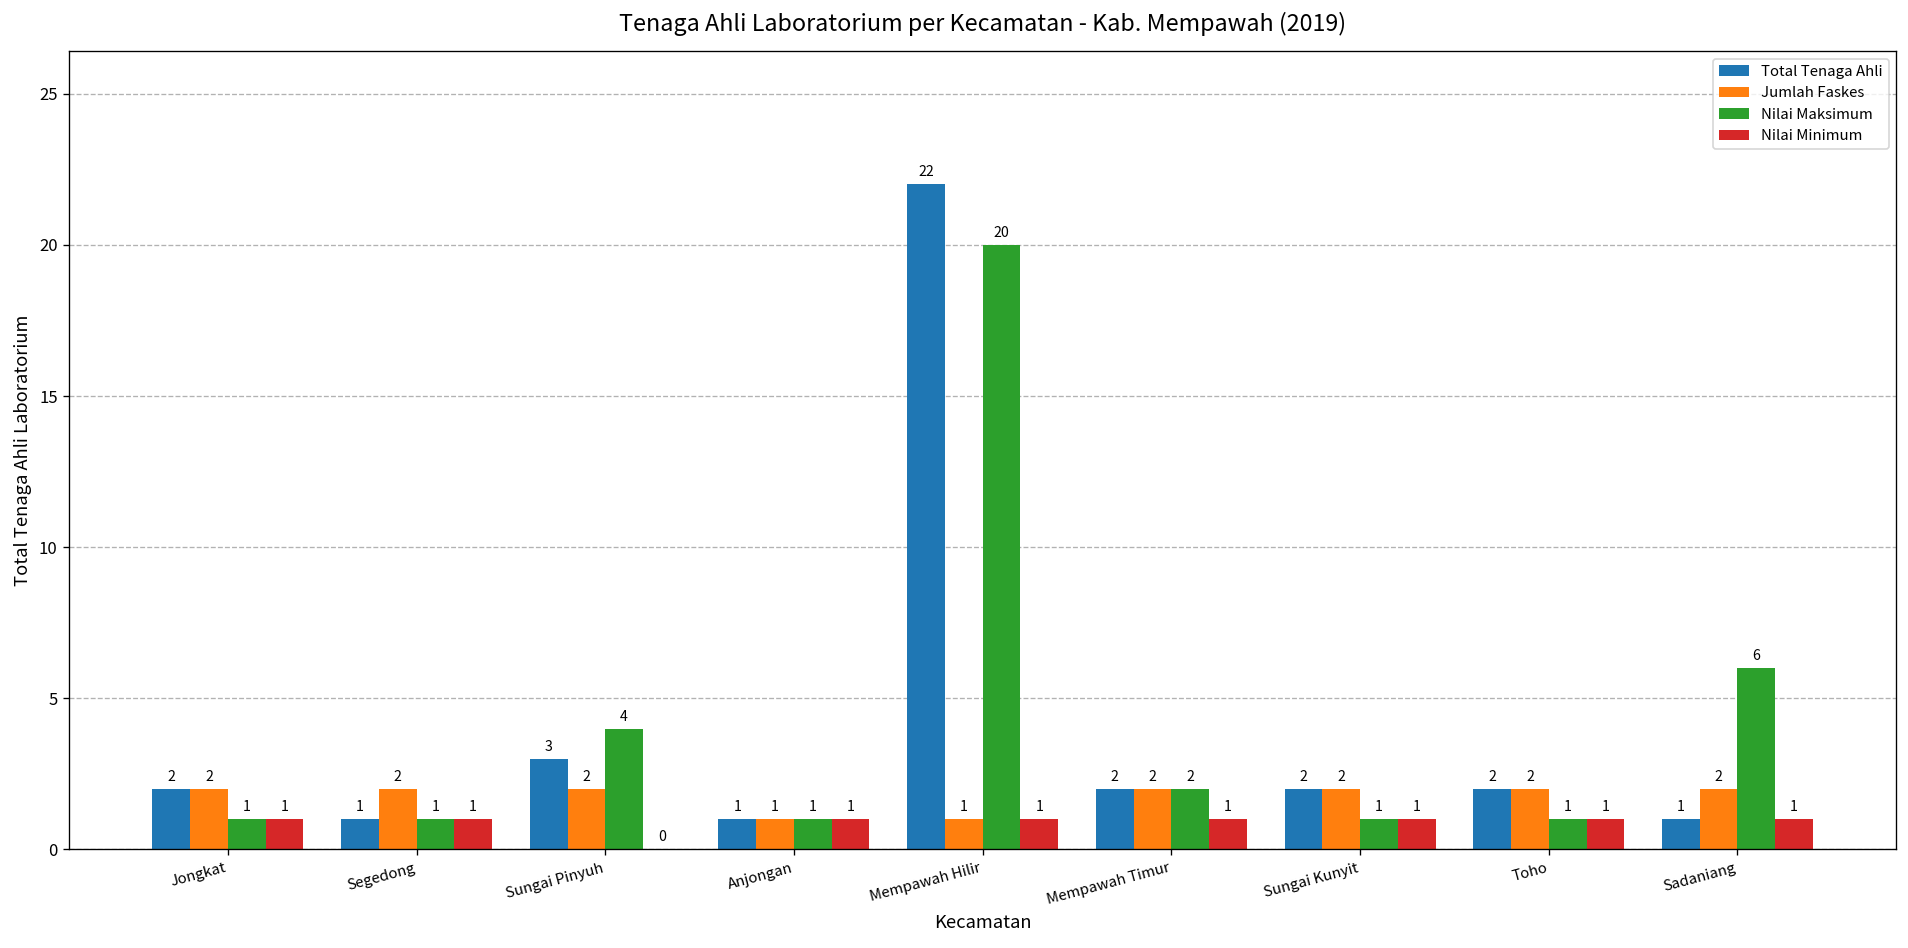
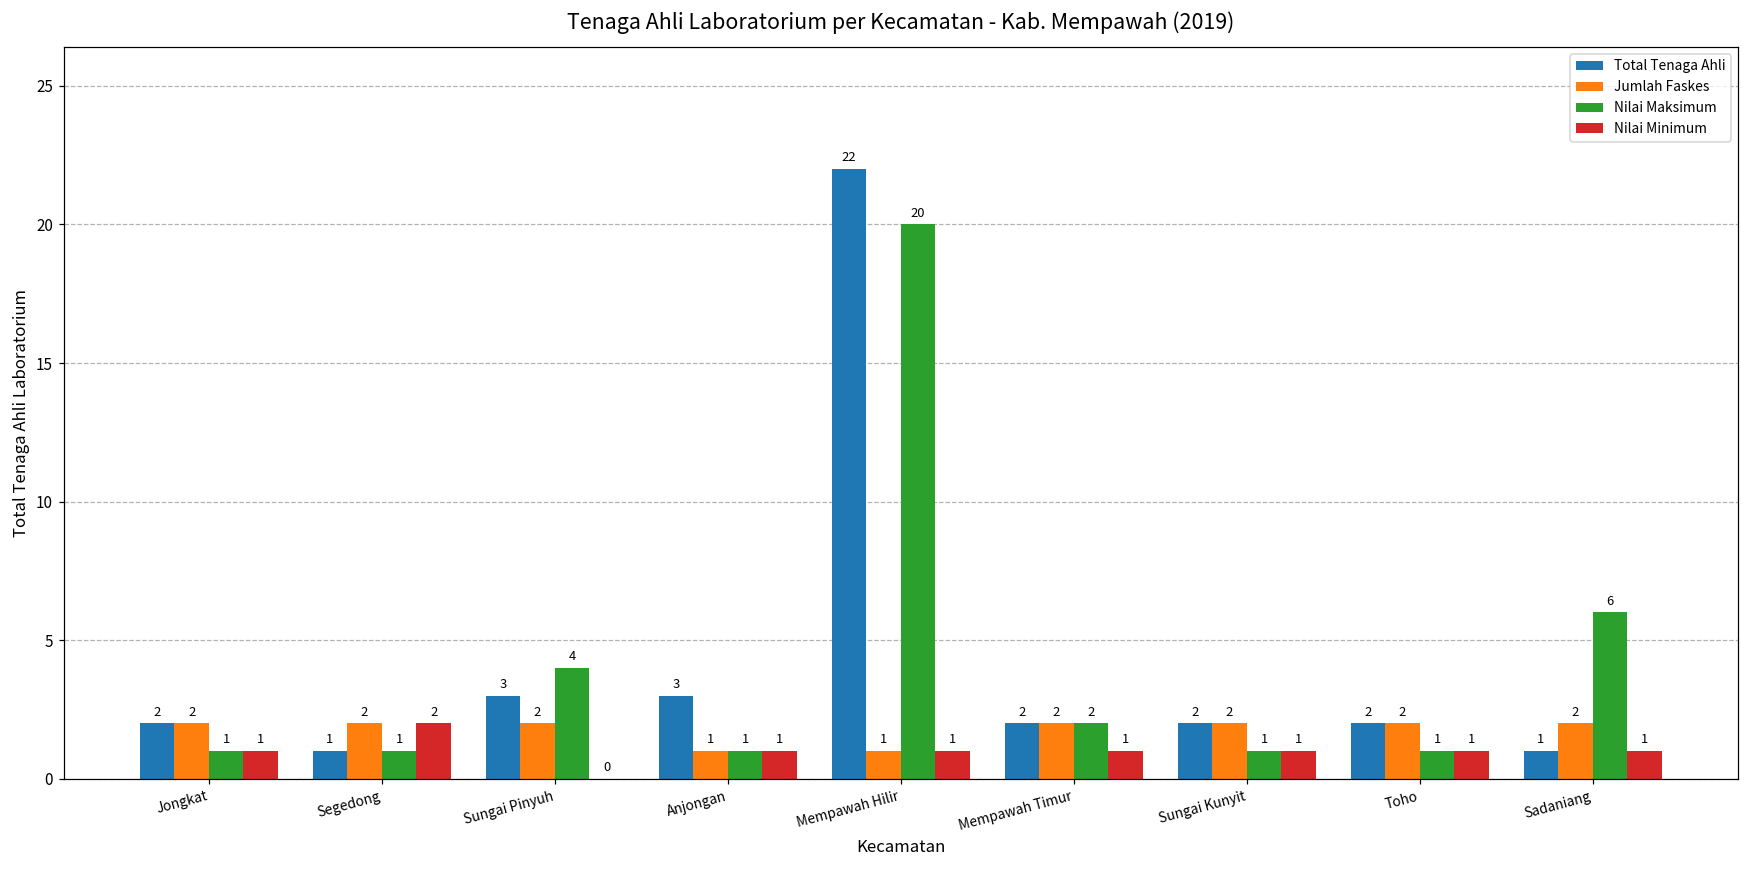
Nilai Minimum, Segedong: 1 -> 2
Total Tenaga Ahli, Anjongan: 1 -> 3
